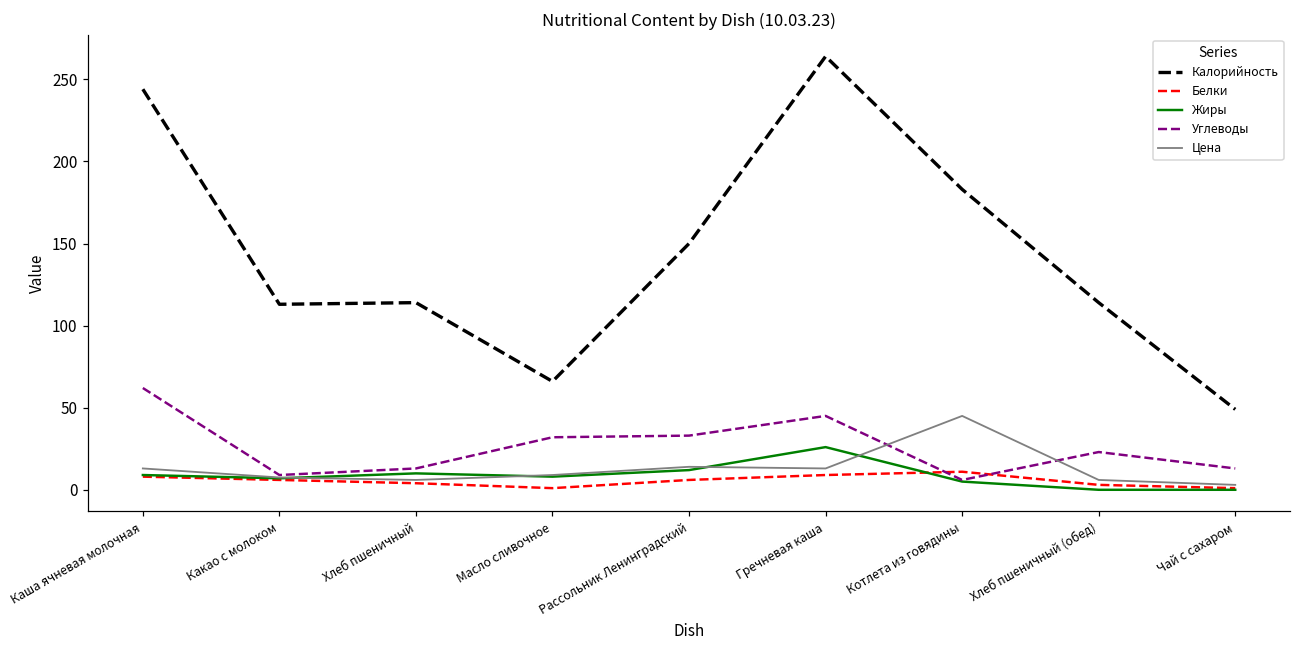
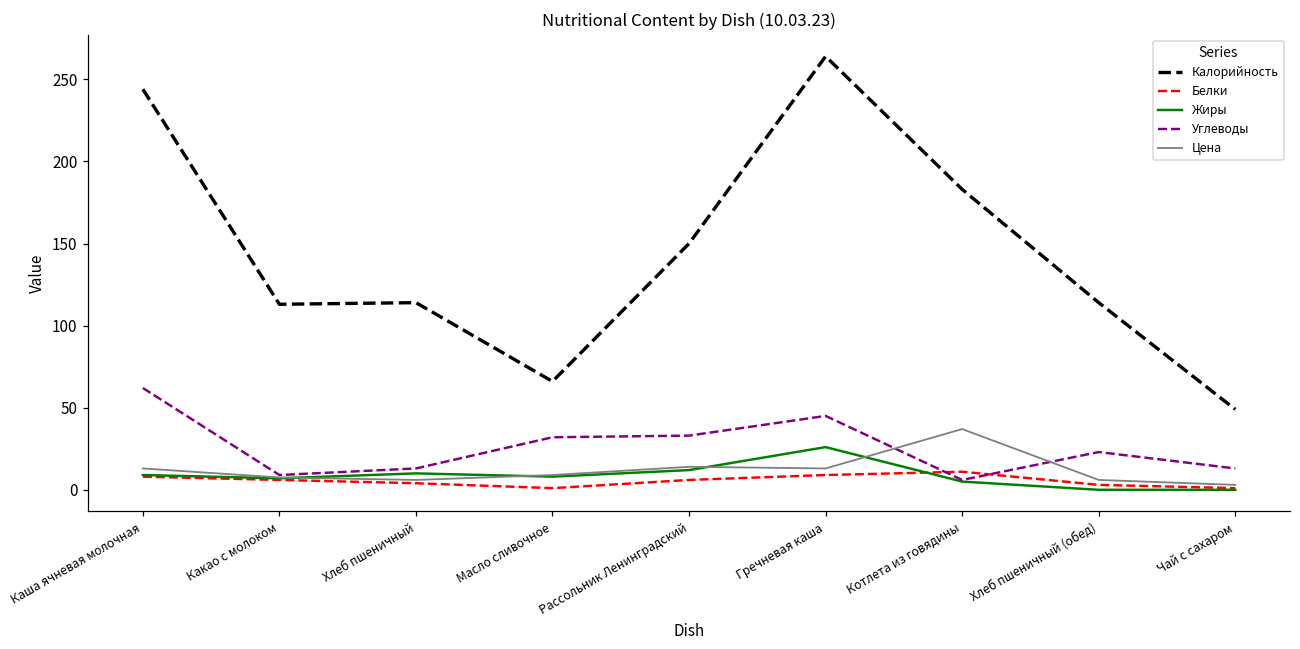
Цена, Котлета из говядины: 45 -> 37
